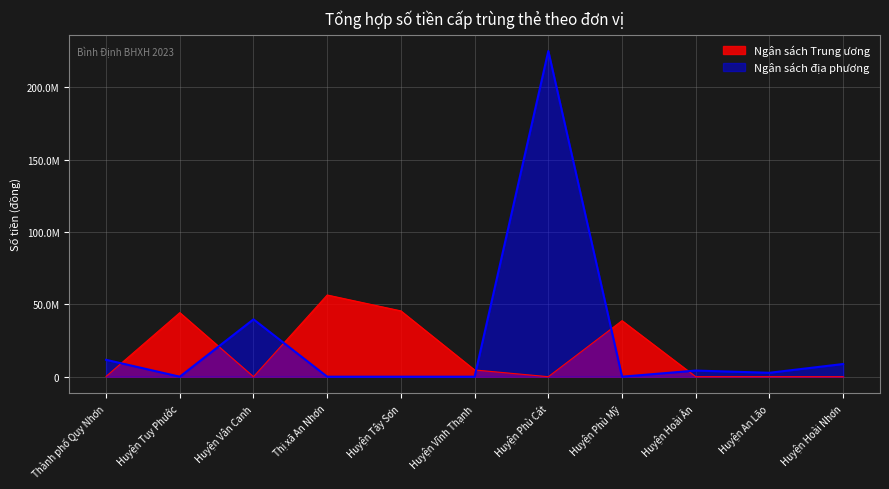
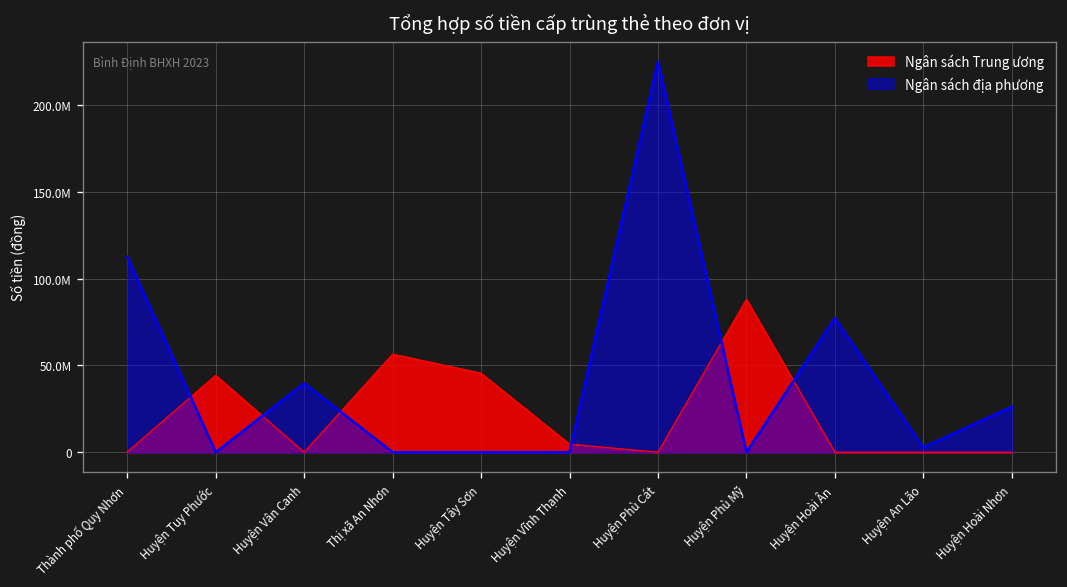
Ngân sách địa phương, Thành phố Quy Nhơn: 12000000 -> 113000000
Ngân sách Trung ương, Huyện Phù Mỹ: 39000000 -> 88000000
Ngân sách địa phương, Huyện Hoài Ân: 4000000 -> 77000000
Ngân sách địa phương, Huyện Hoài Nhơn: 9000000 -> 26000000
